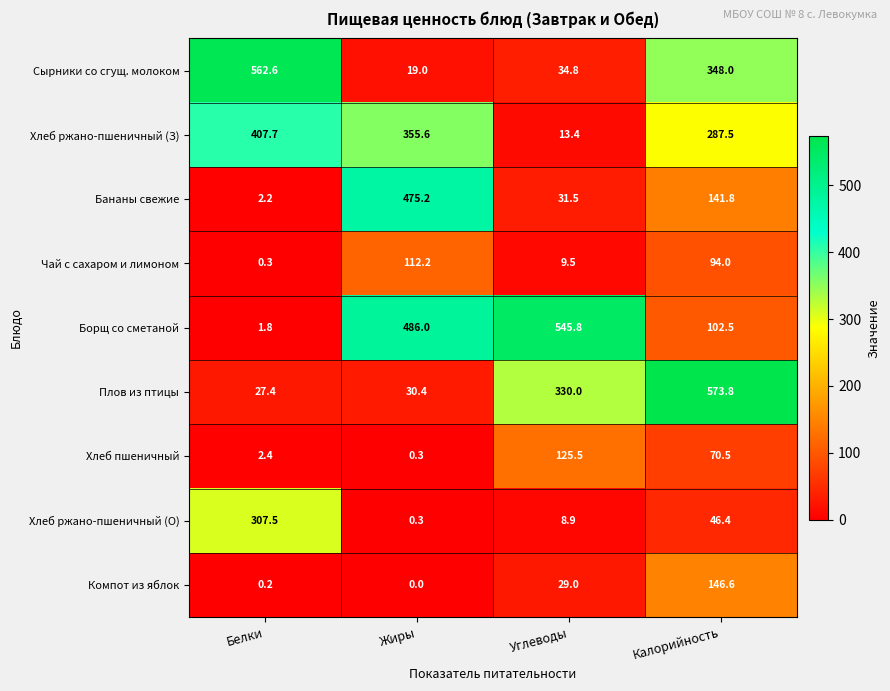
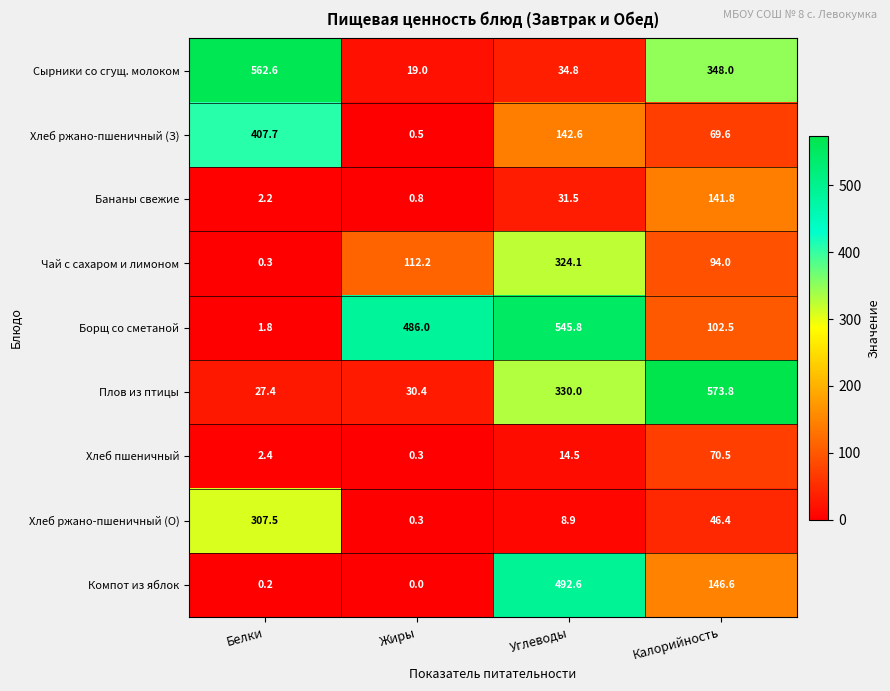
Хлеб ржано-пшеничный (З), Жиры: 355.6 -> 0.5
Хлеб ржано-пшеничный (З), Углеводы: 13.4 -> 142.6
Хлеб ржано-пшеничный (З), Калорийность: 287.5 -> 69.6
Бананы свежие, Жиры: 475.2 -> 0.8
Чай с сахаром и лимоном, Углеводы: 9.5 -> 324.1
Хлеб пшеничный, Углеводы: 125.5 -> 14.5
Компот из яблок, Углеводы: 29.0 -> 492.6
